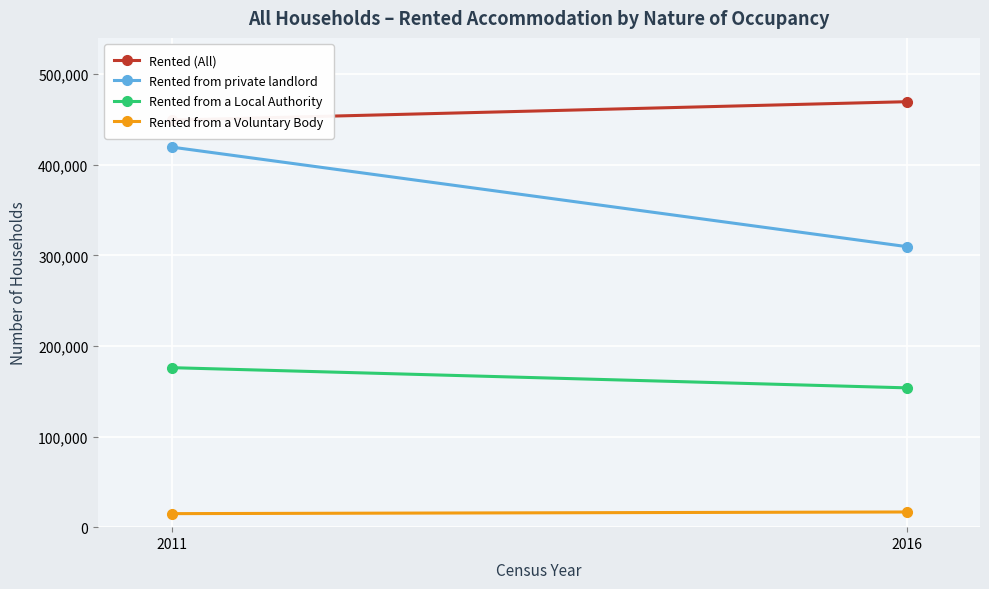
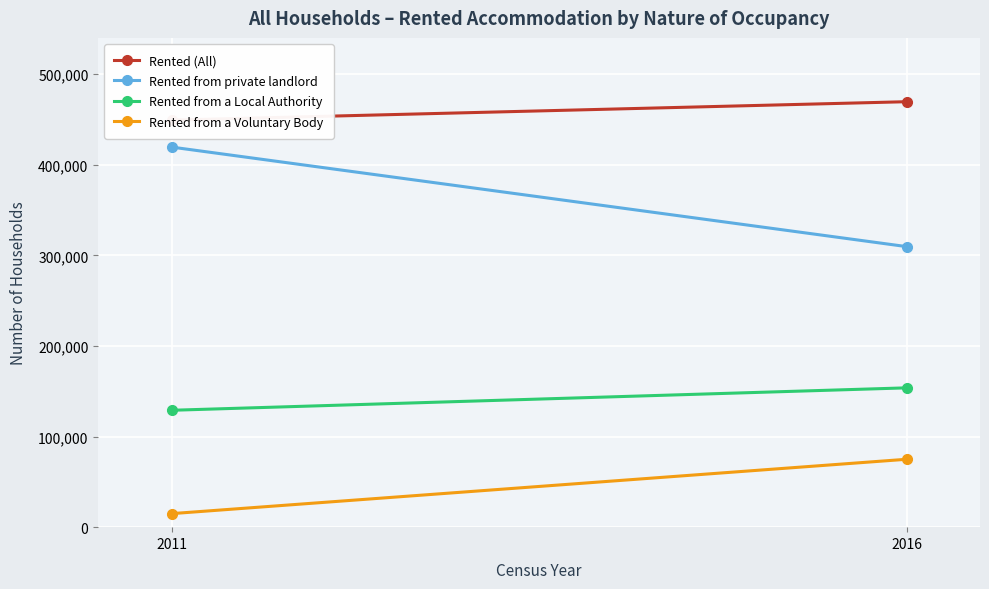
Rented from a Local Authority, 2011: 180,000 -> 130,000
Rented from a Voluntary Body, 2016: 20,000 -> 70,000
